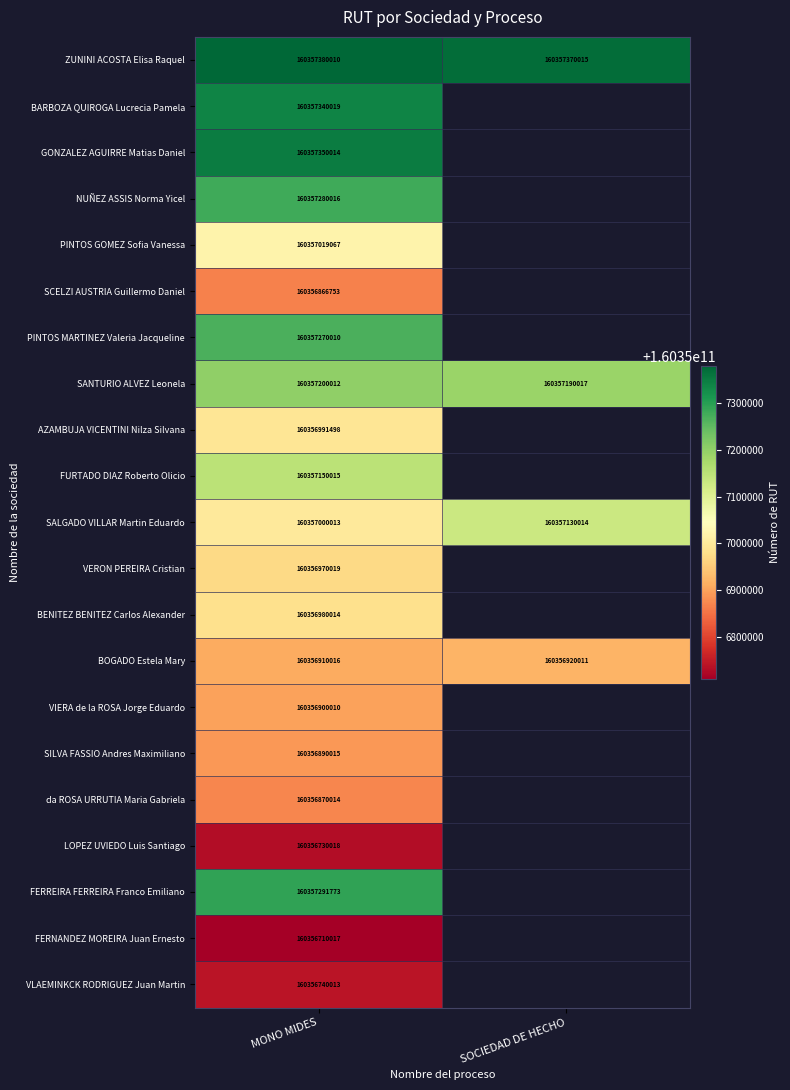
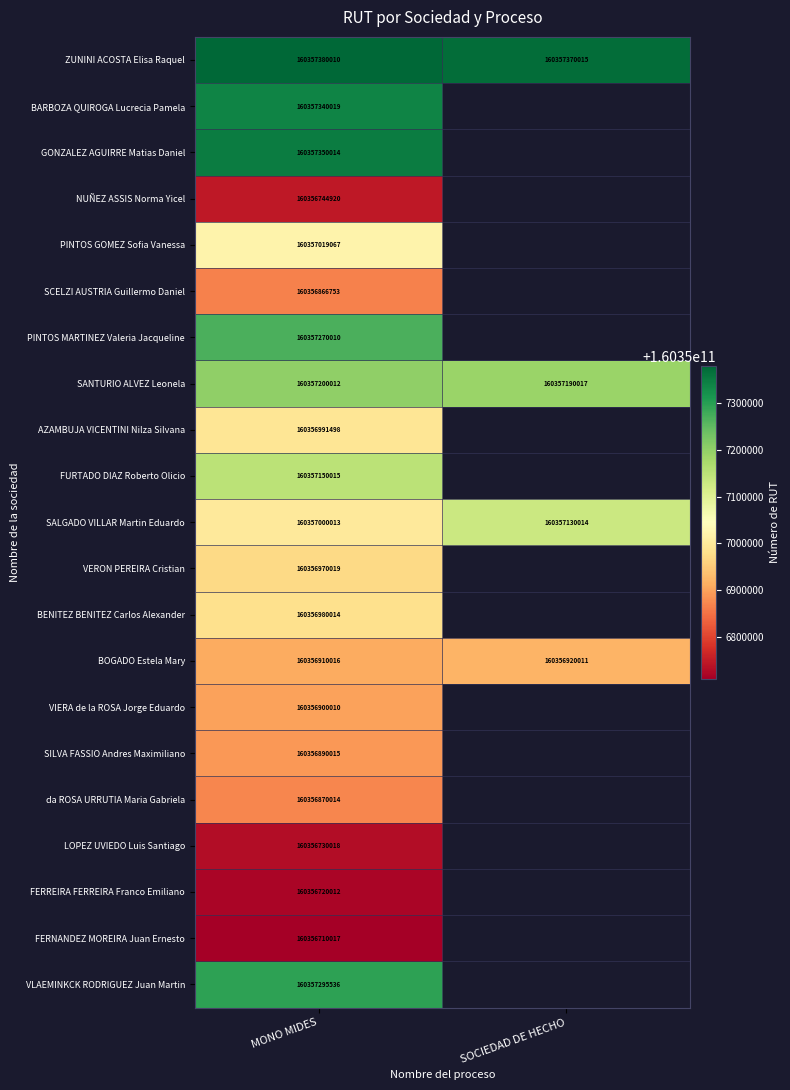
NUÑEZ ASSIS Norma Yicel, MONO MIDES: 160357280016 -> 160356744920
FERREIRA FERREIRA Franco Emiliano, MONO MIDES: 160357291773 -> 160356720012
VLAEMINKCK RODRIGUEZ Juan Martin, MONO MIDES: 160356740013 -> 160357295536
